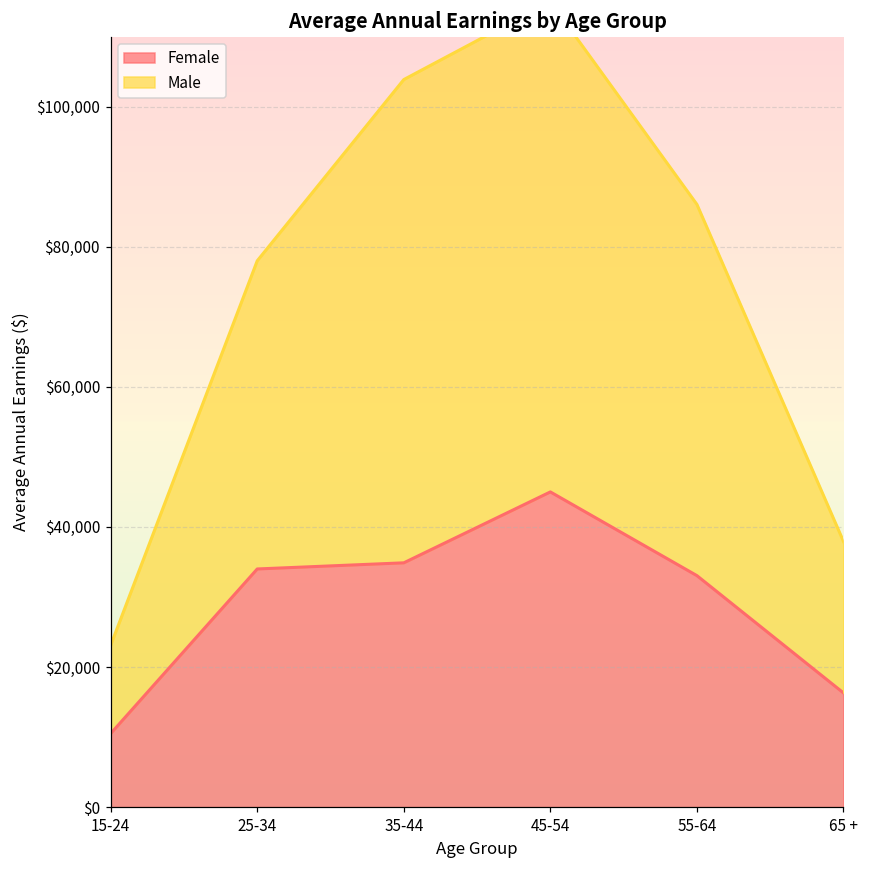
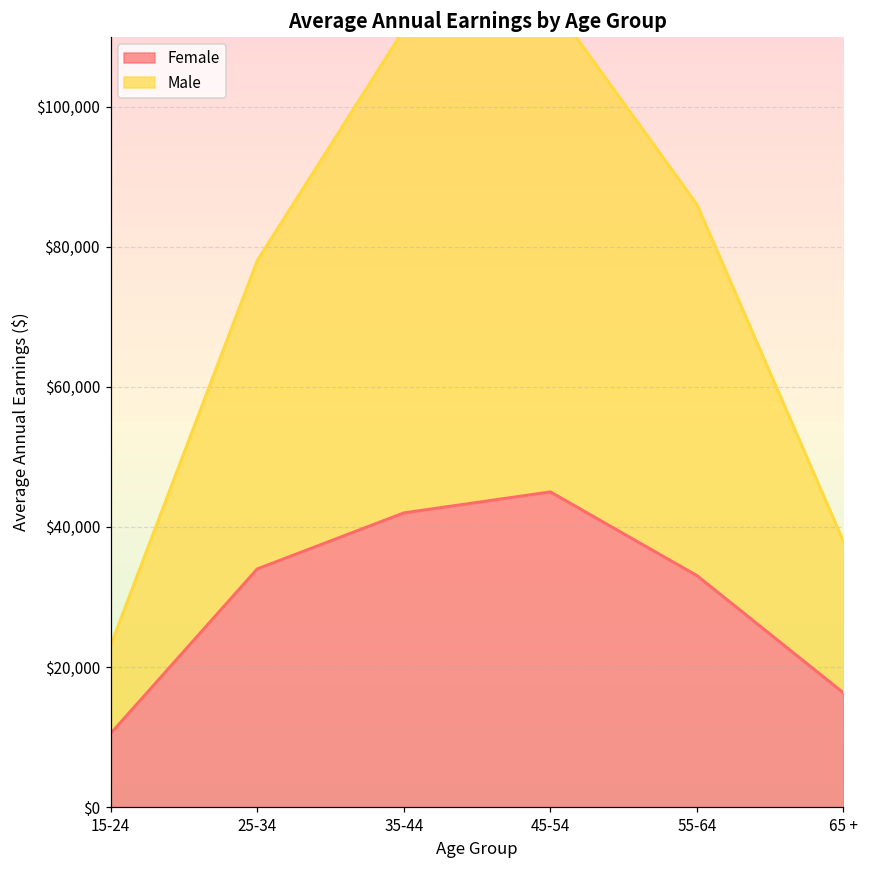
Female, 35-44: $35,000 -> $42,000
